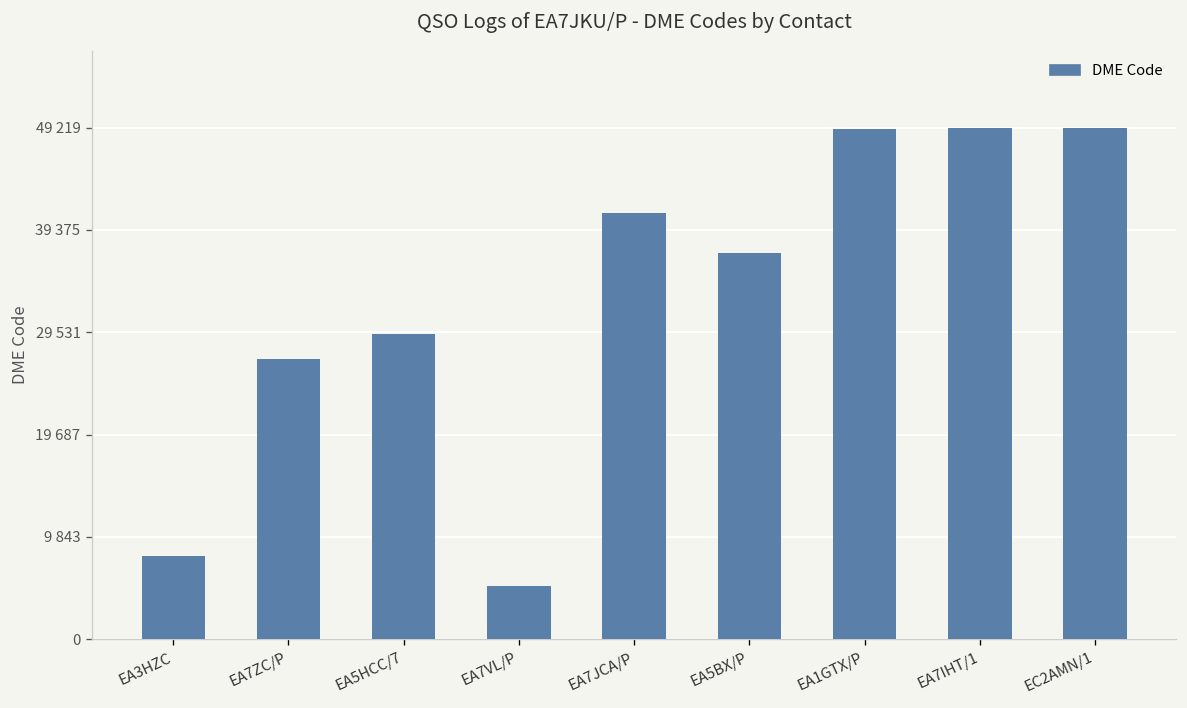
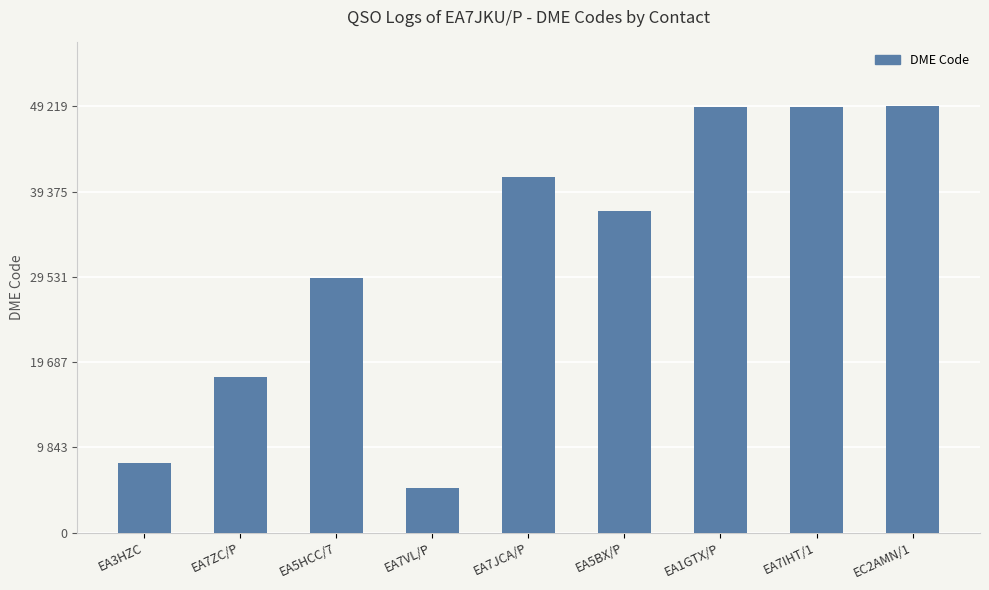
EA7ZC/P: 27000 -> 18000
